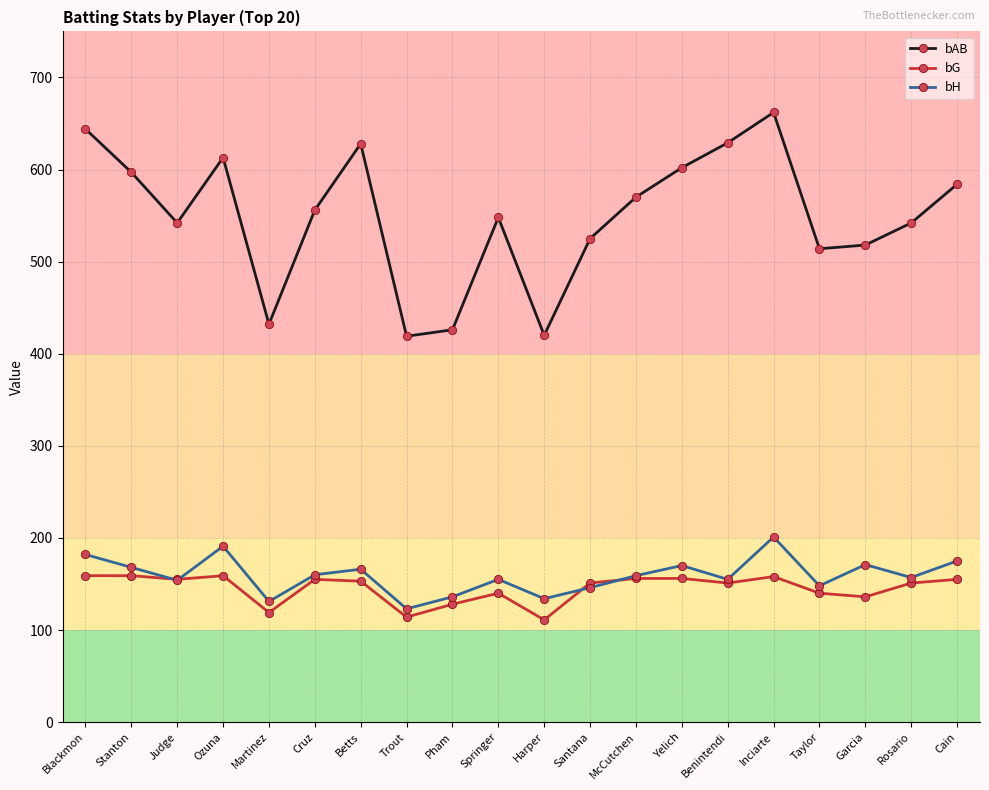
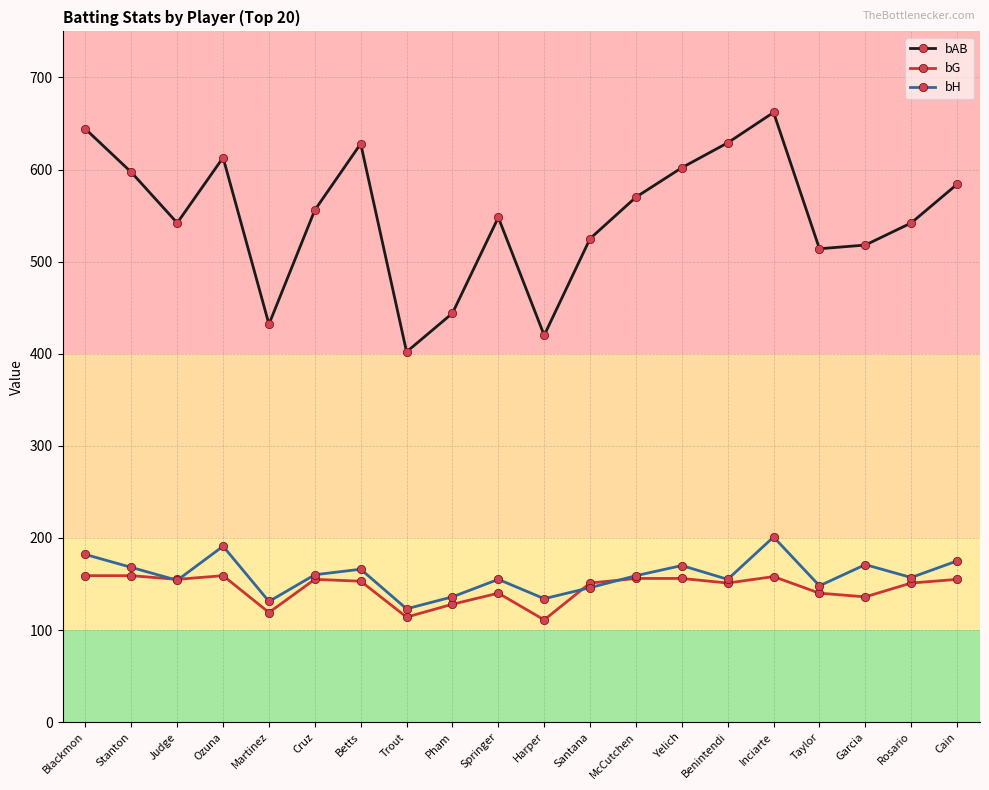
bAB, Trout: 420 -> 400
bAB, Pham: 430 -> 440
